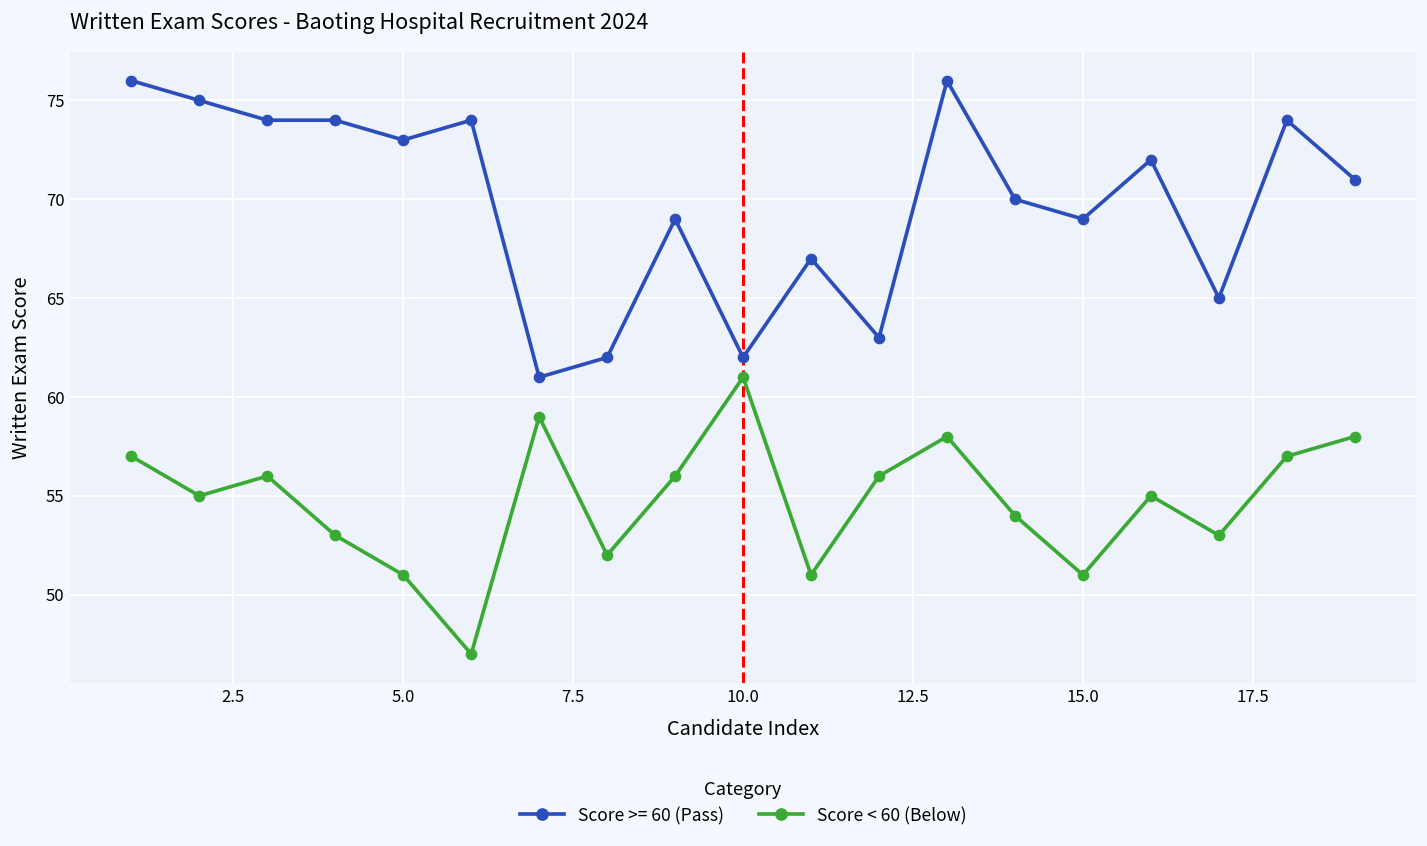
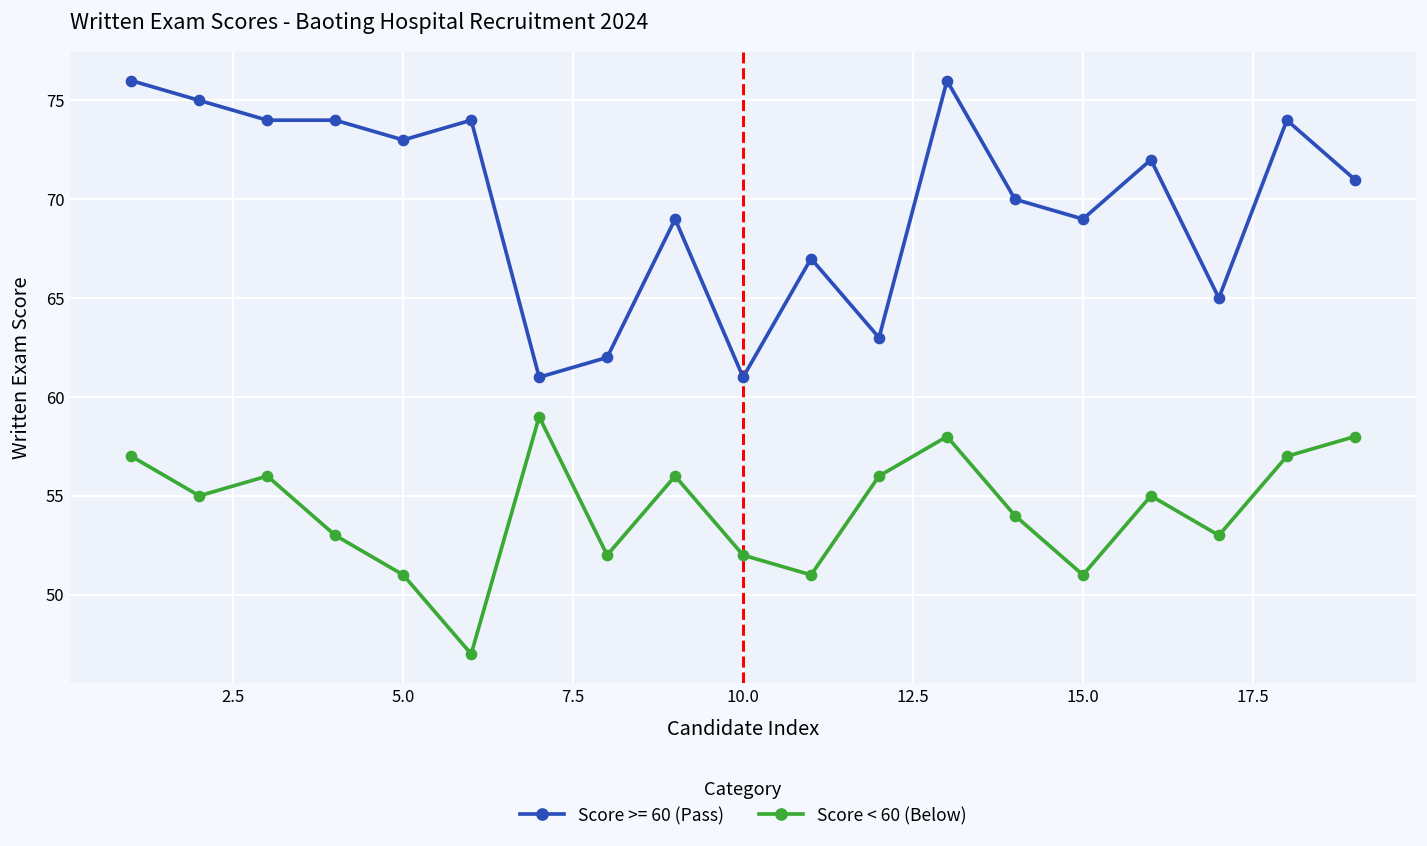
Score >= 60 (Pass), 10.0: 62 -> 61
Score < 60 (Below), 10.0: 61 -> 52
